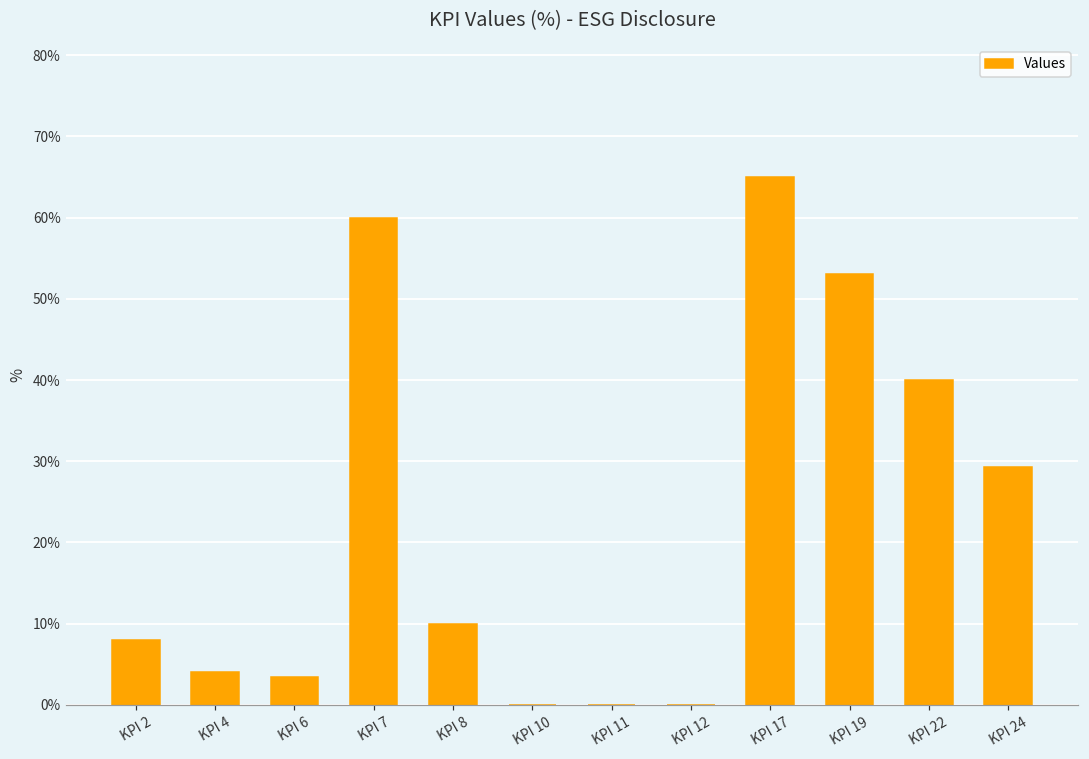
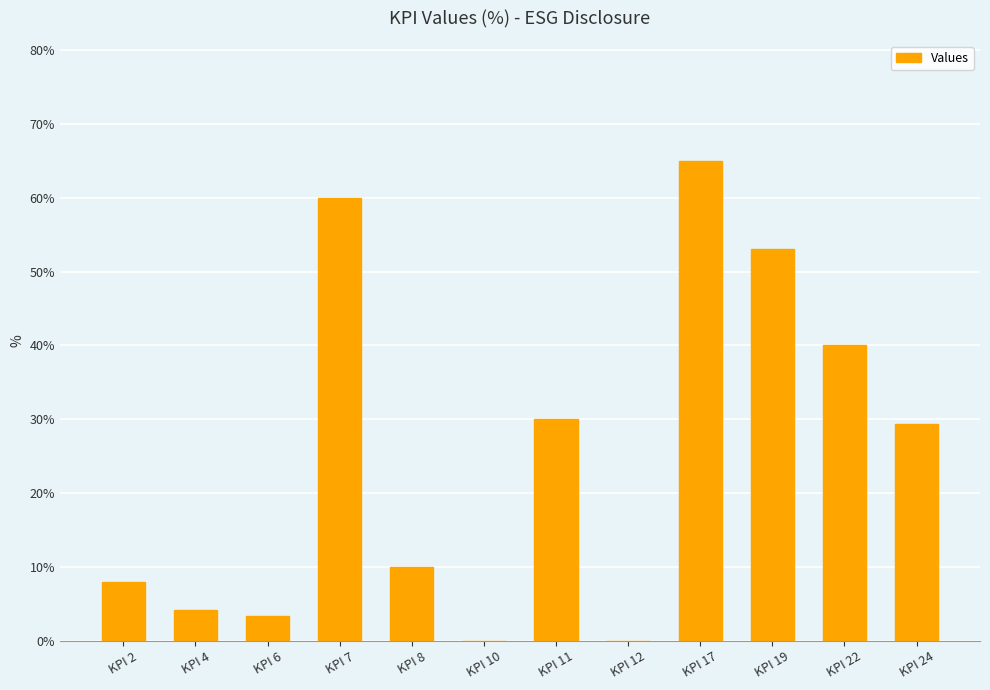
KPI 11: 0% -> 30%
